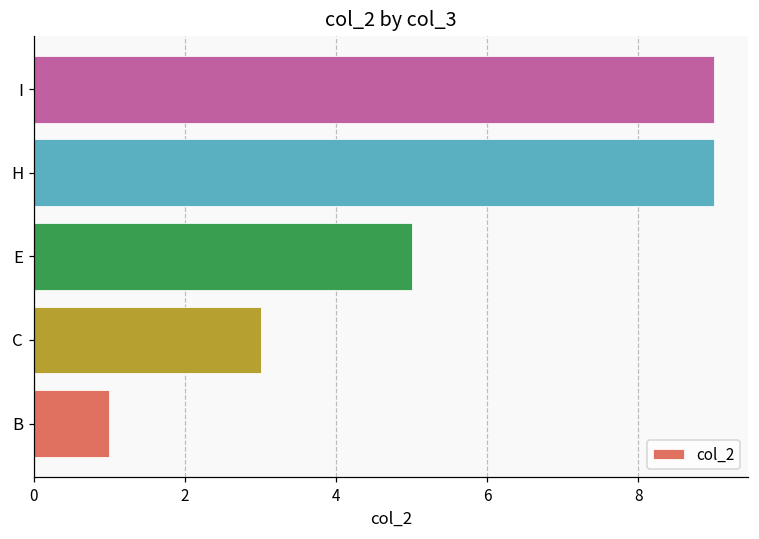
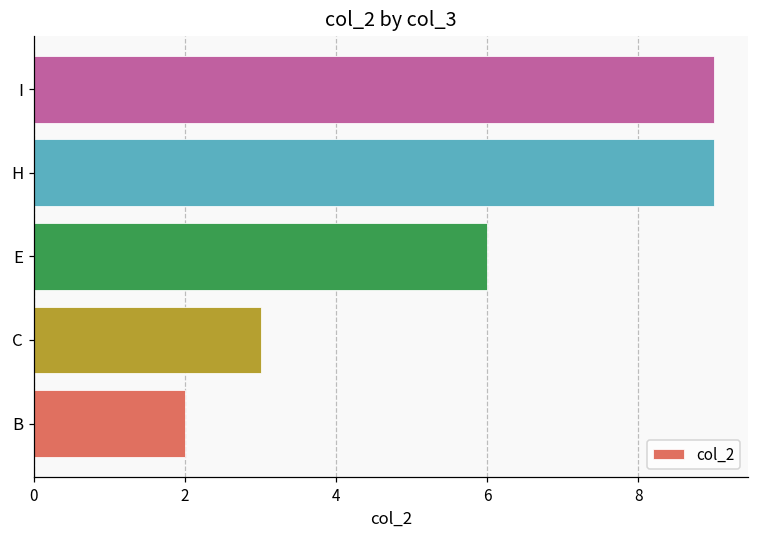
E: 5 -> 6
B: 1 -> 2
